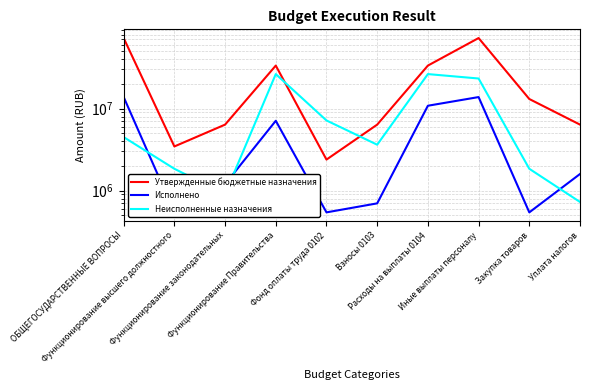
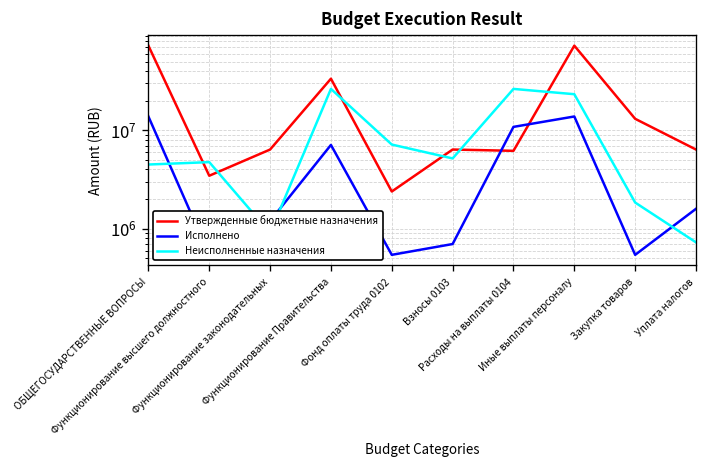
Неисполненные назначения, Функционирование высшего должностного: 1800000 -> 5000000
Неисполненные назначения, Взносы 0103: 4000000 -> 5000000
Утвержденные бюджетные назначения, Расходы на выплаты 0104: 33000000 -> 6000000
